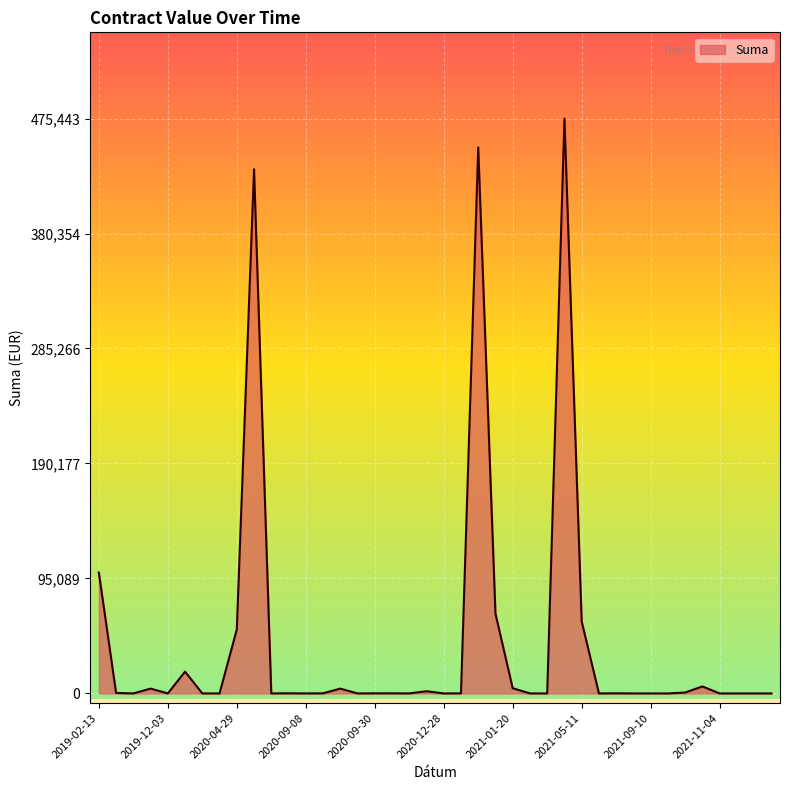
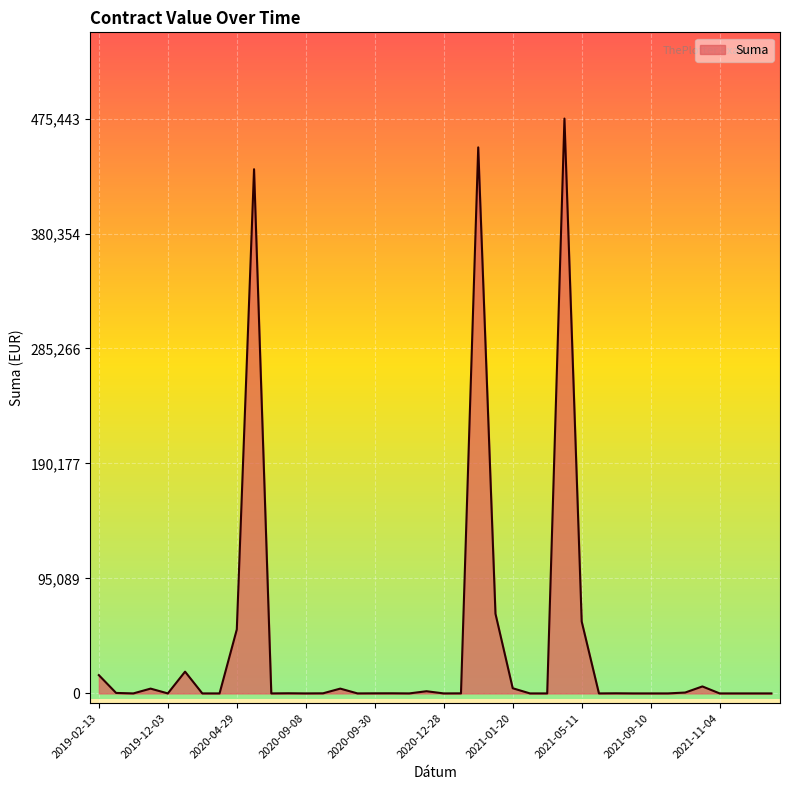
2019-02-13: 100,000 -> 15,000
